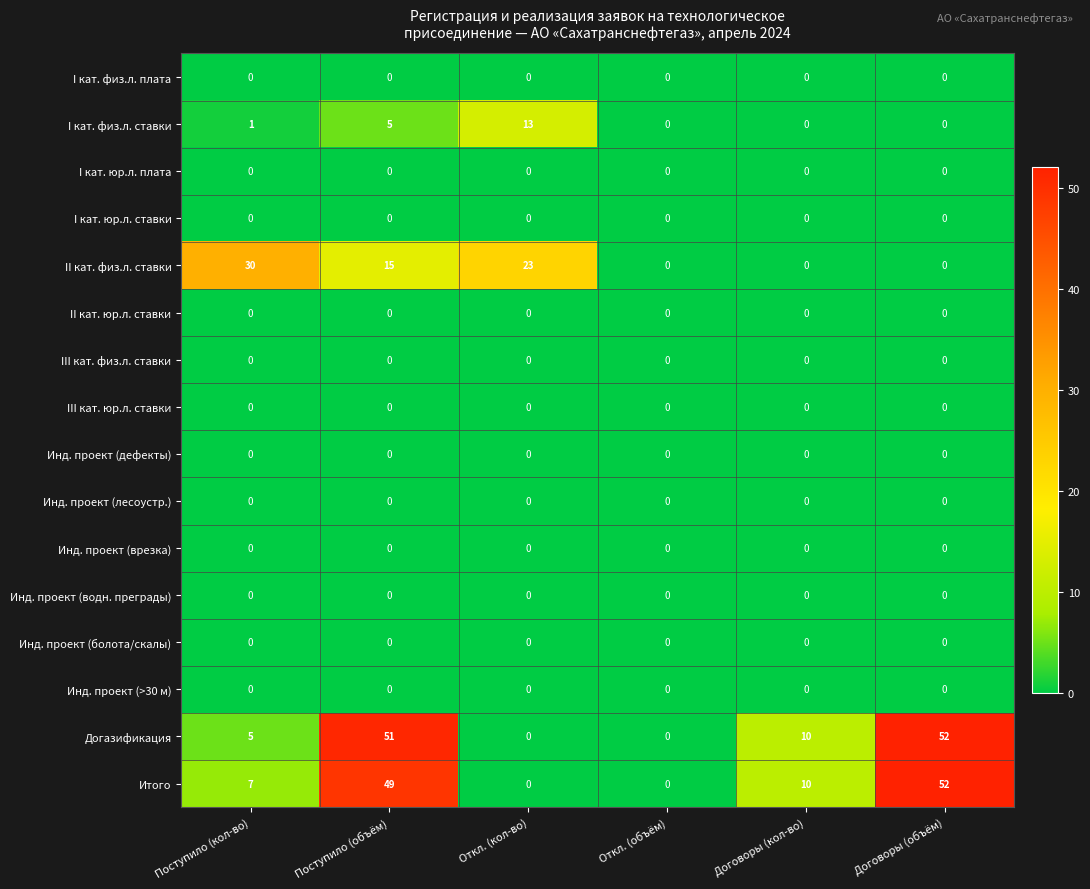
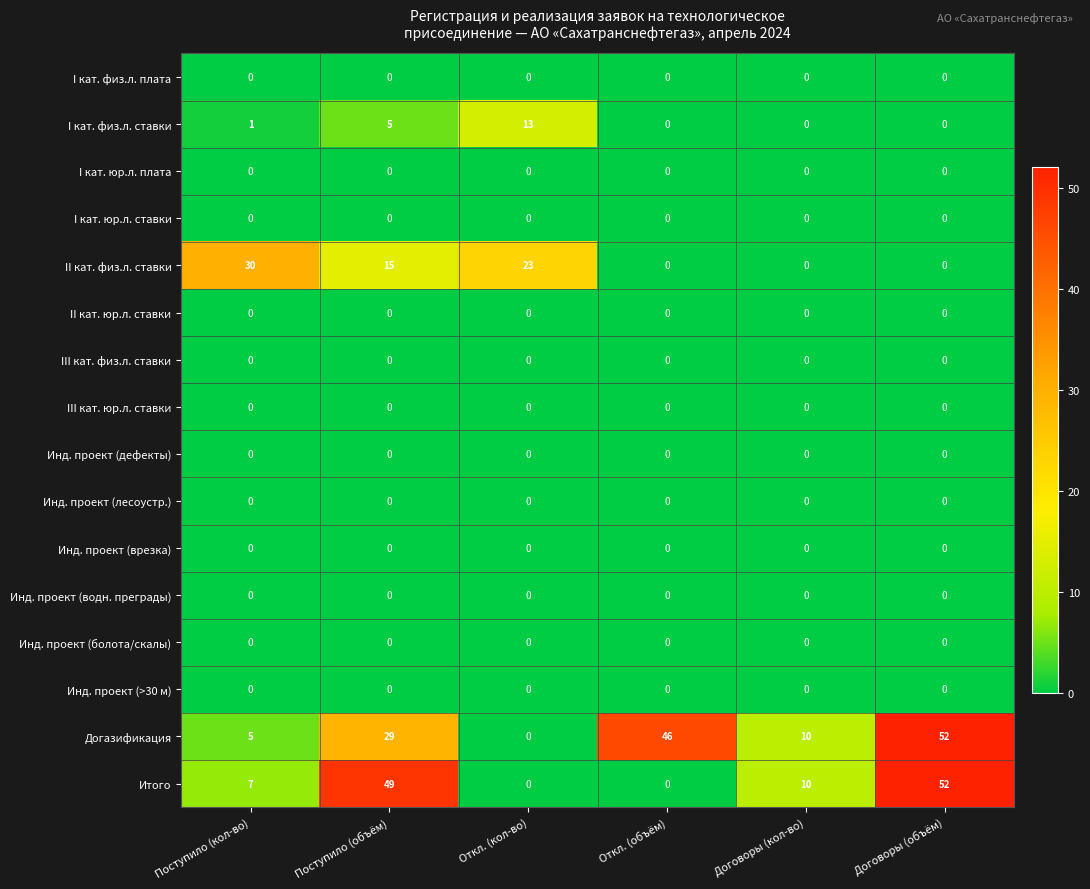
Догазификация, Поступило (объём): 51 -> 29
Догазификация, Откл. (объём): 0 -> 46
